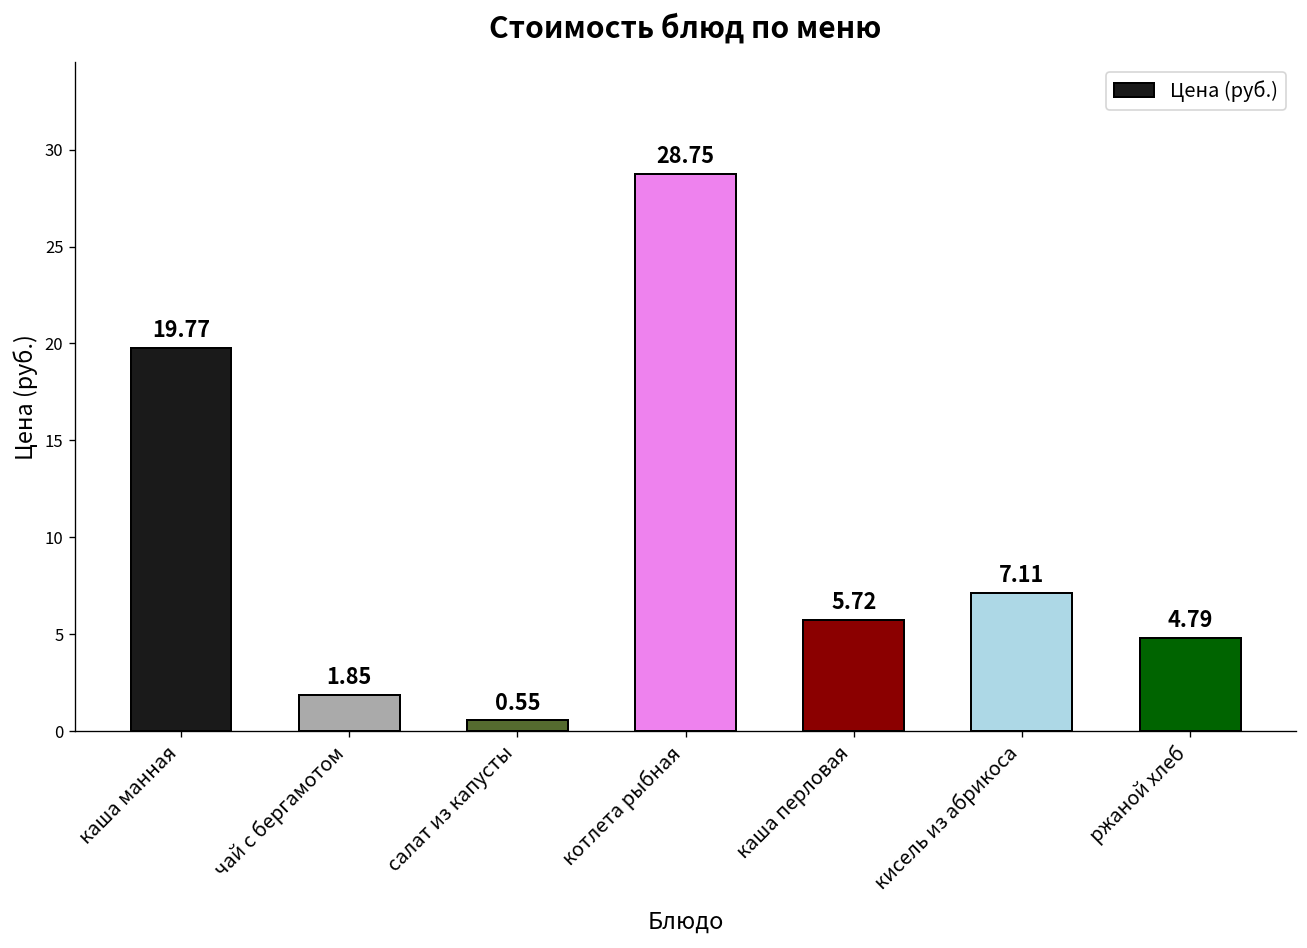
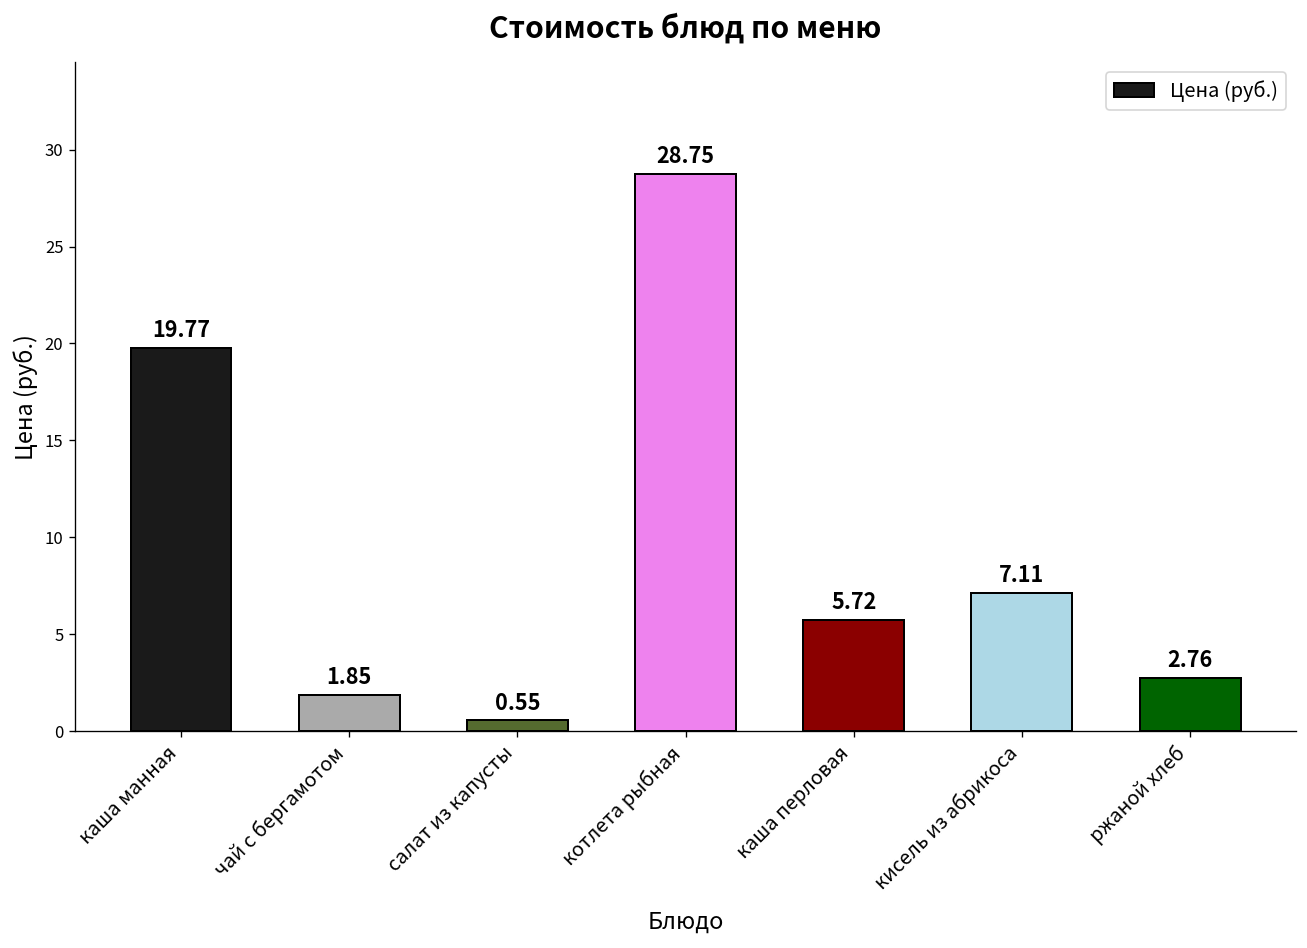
ржаной хлеб: 4.79 -> 2.76
